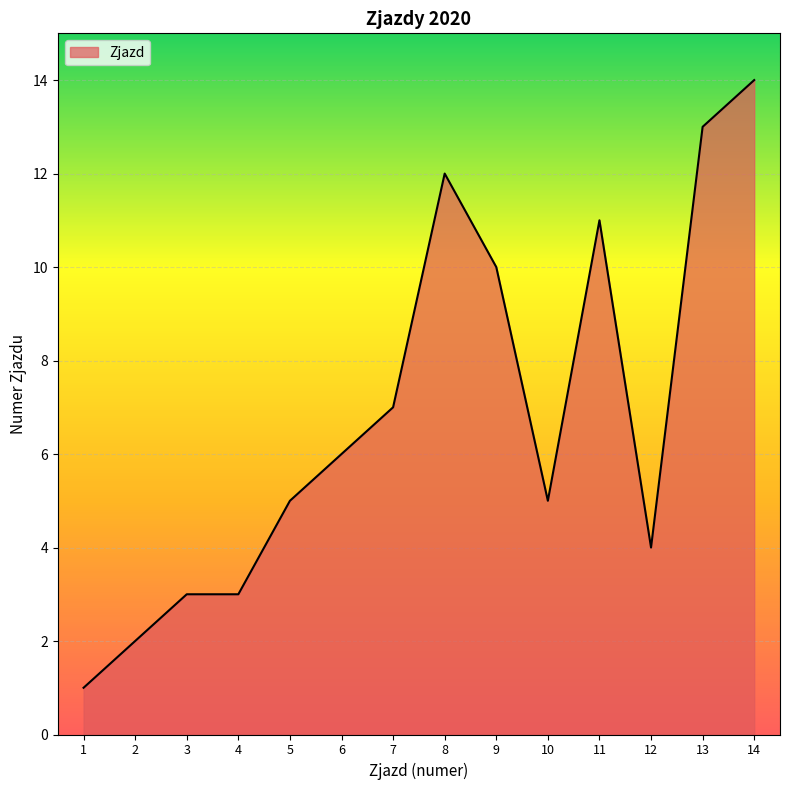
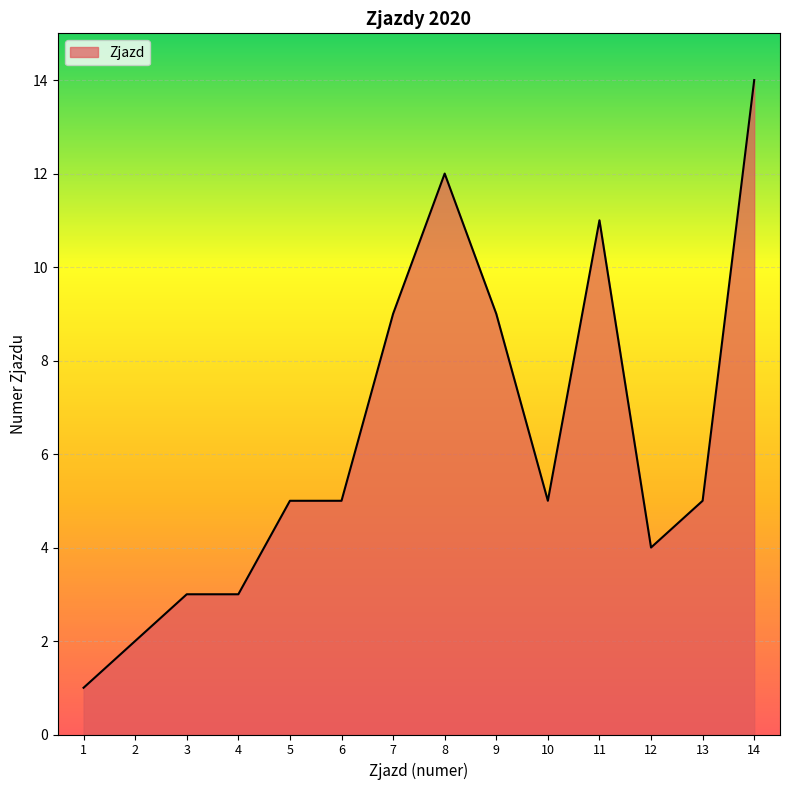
6: 6 -> 5
7: 7 -> 9
9: 10 -> 9
13: 13 -> 5
